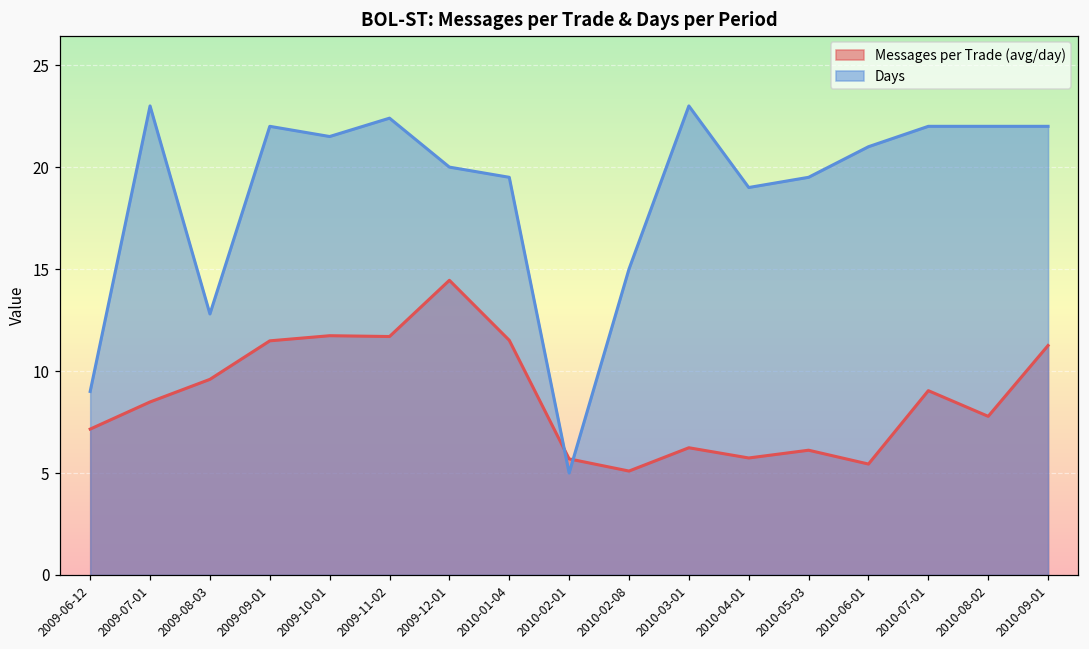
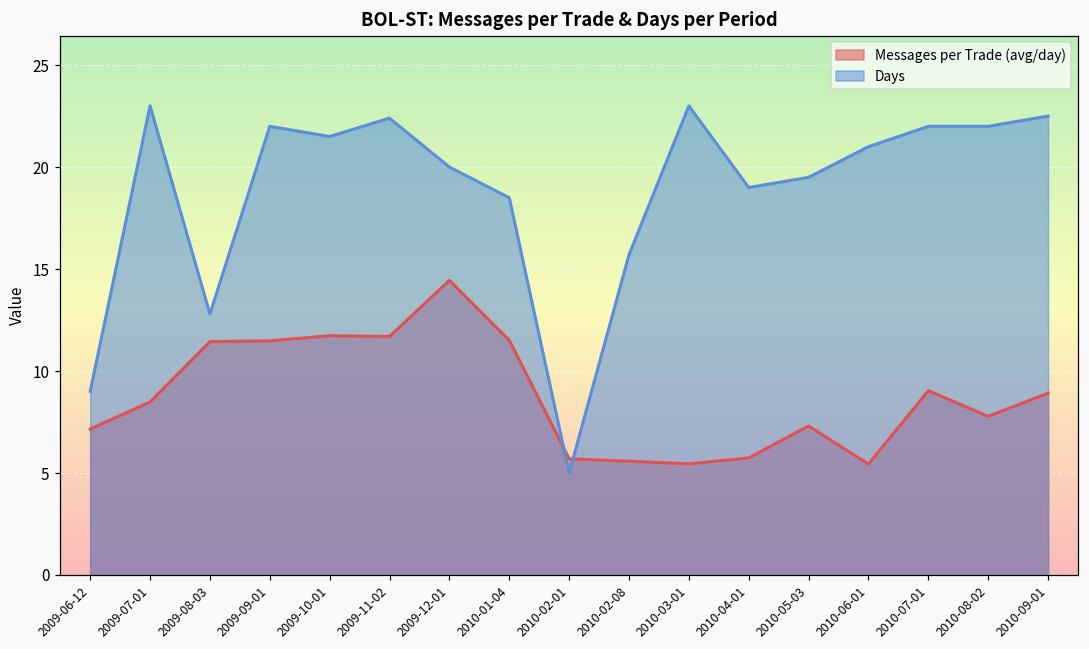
Messages per Trade (avg/day), 2009-08-03: 9.6 -> 11.4
Days, 2010-01-04: 19.5 -> 18.5
Messages per Trade (avg/day), 2010-02-08: 5.1 -> 5.6
Days, 2010-02-08: 15.0 -> 15.7
Messages per Trade (avg/day), 2010-03-01: 6.2 -> 5.4
Messages per Trade (avg/day), 2010-05-03: 6.1 -> 7.3
Messages per Trade (avg/day), 2010-09-01: 11.3 -> 8.9
Days, 2010-09-01: 22.0 -> 22.5
